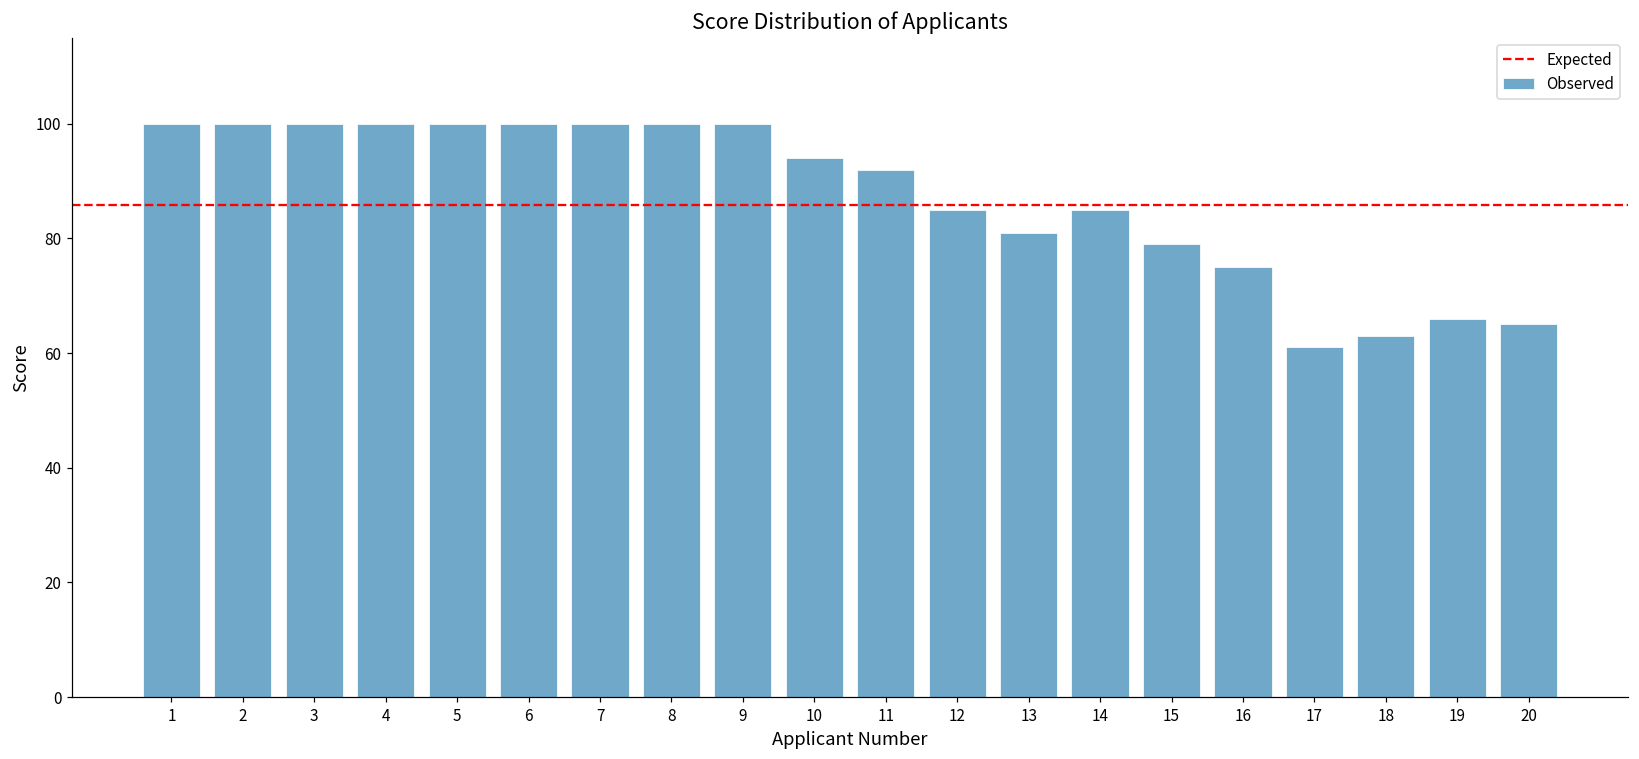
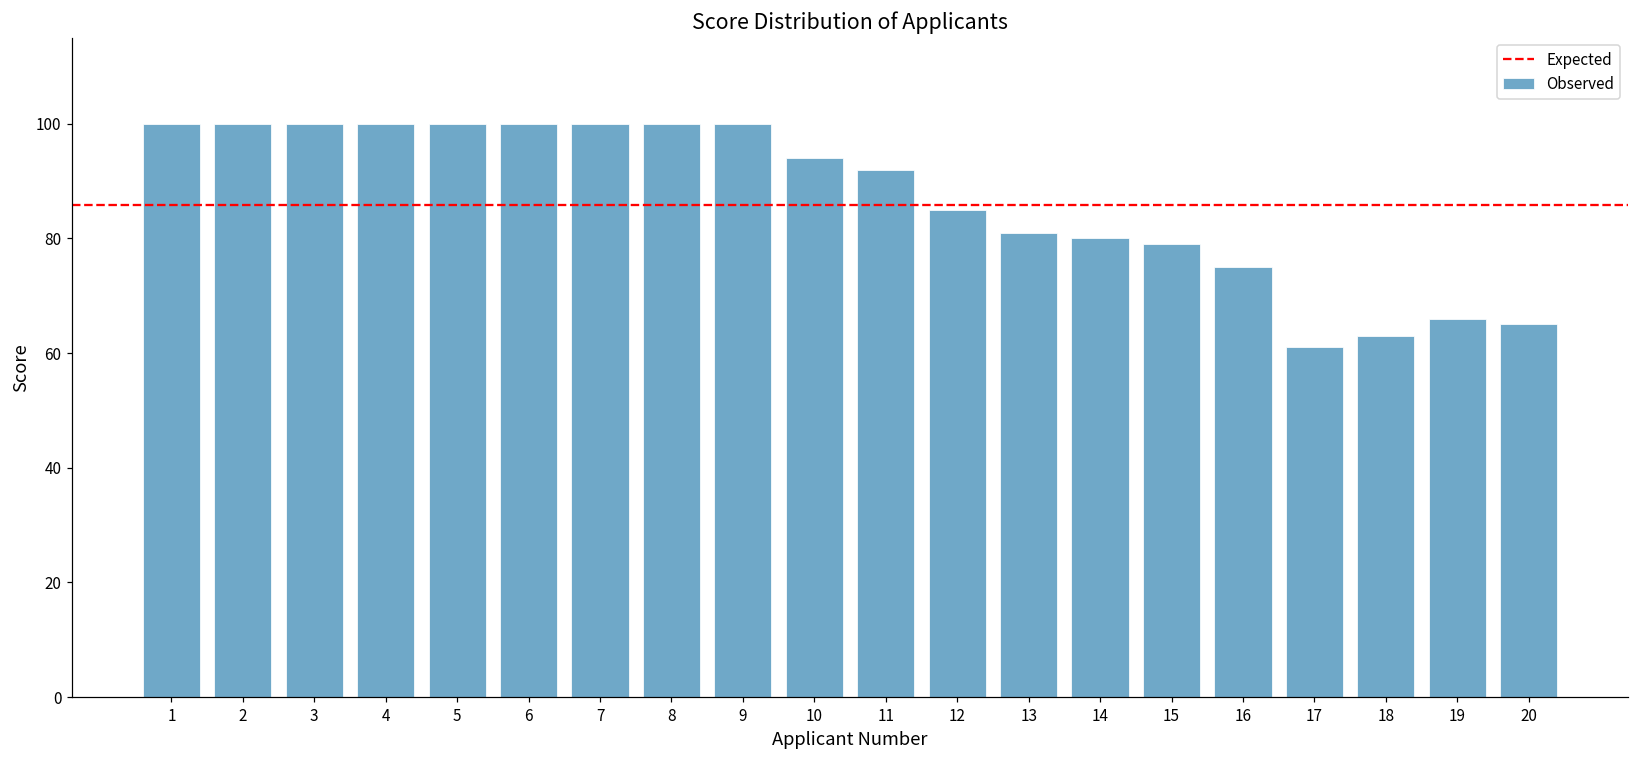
14: 85 -> 80
